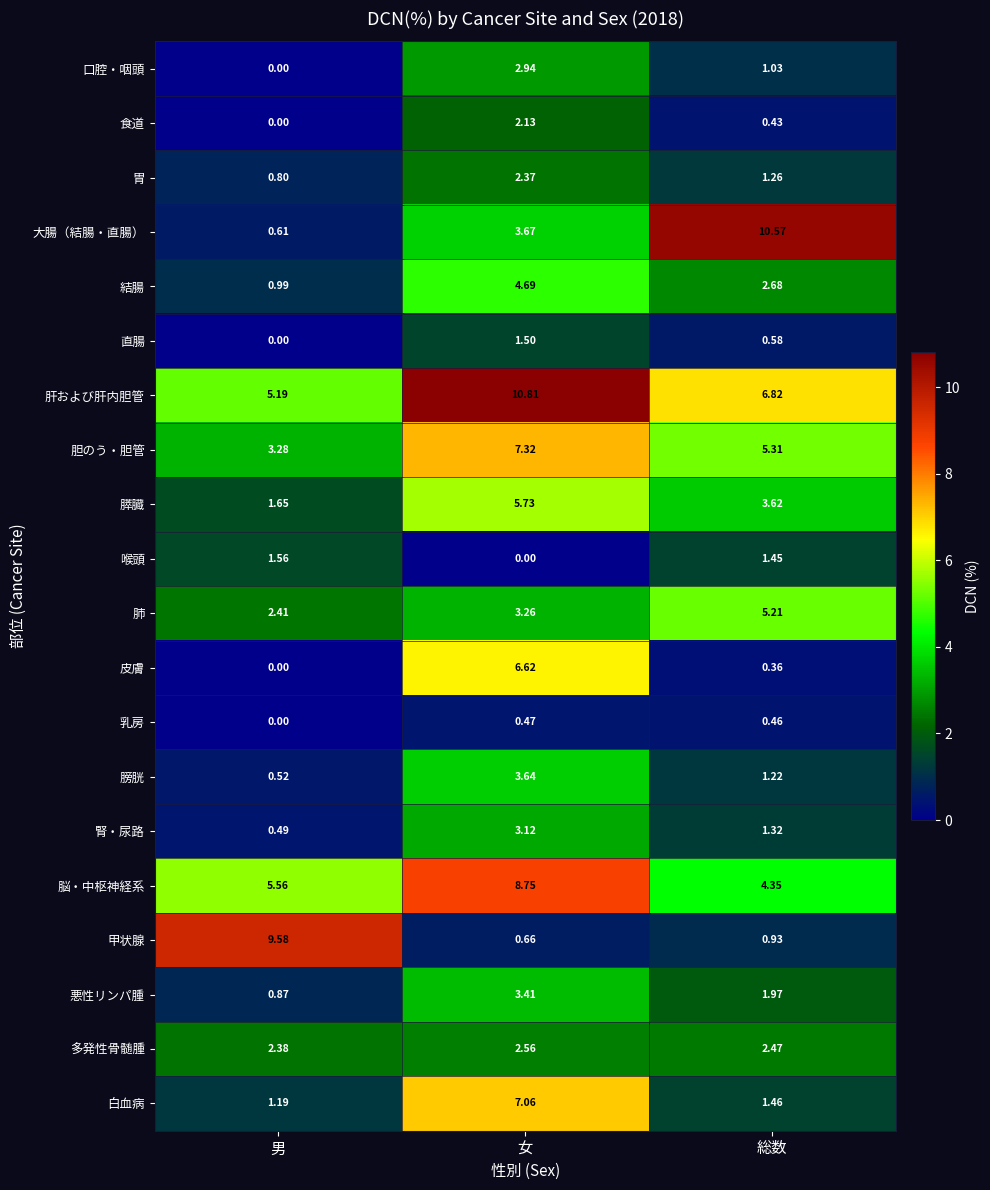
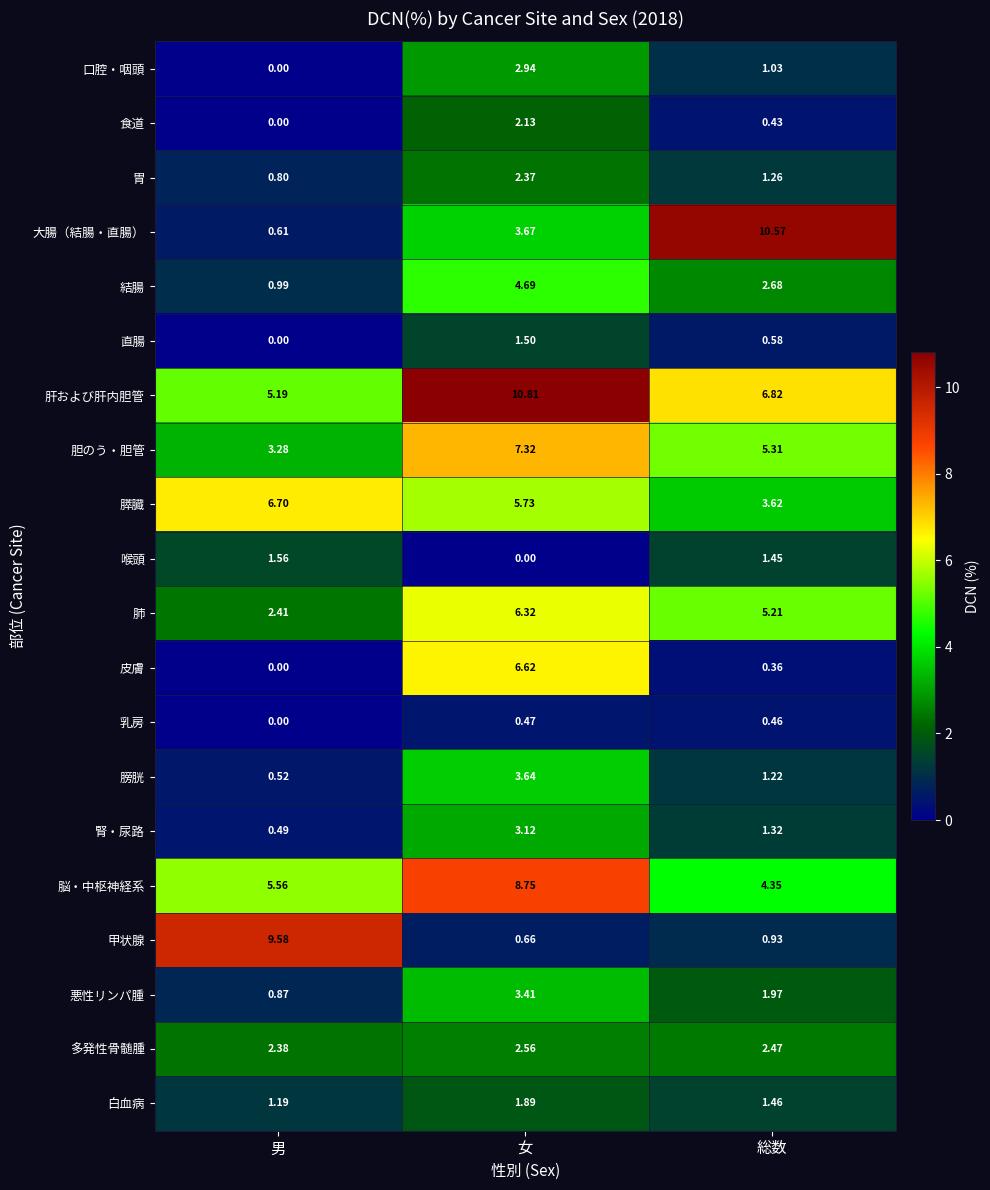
膵臓, 男: 1.65 -> 6.70
肺, 女: 3.26 -> 6.32
白血病, 女: 7.06 -> 1.89
